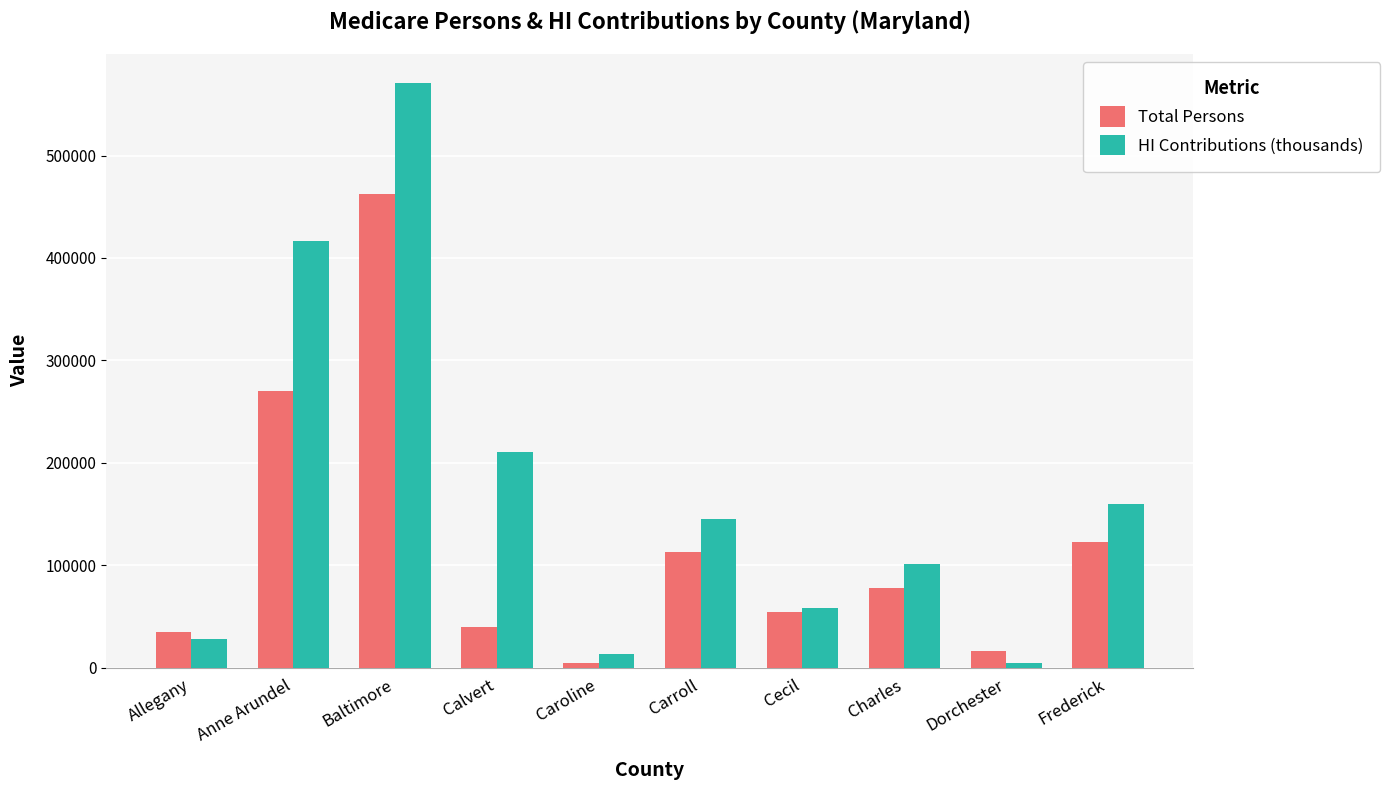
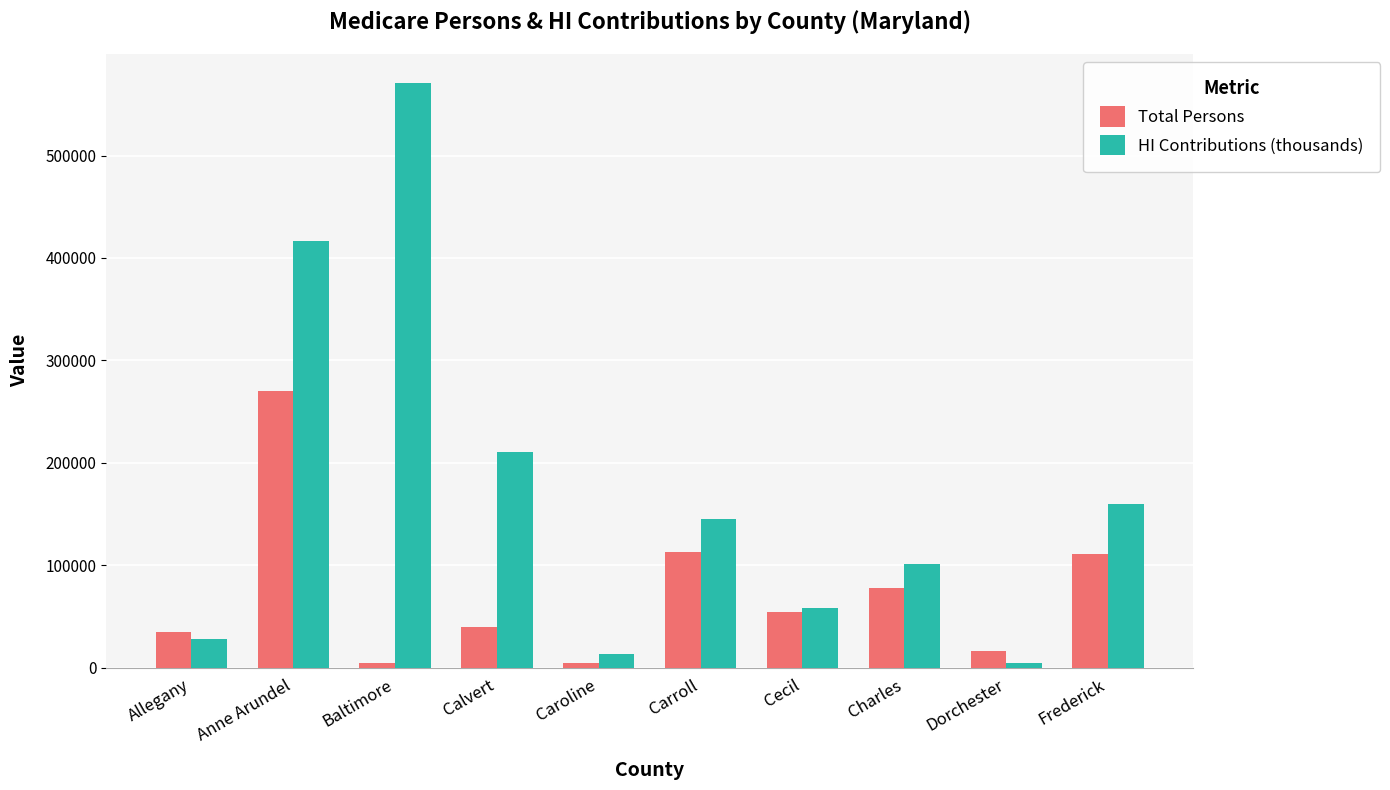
Total Persons, Baltimore: 462000 -> 4000
Total Persons, Frederick: 122000 -> 111000
